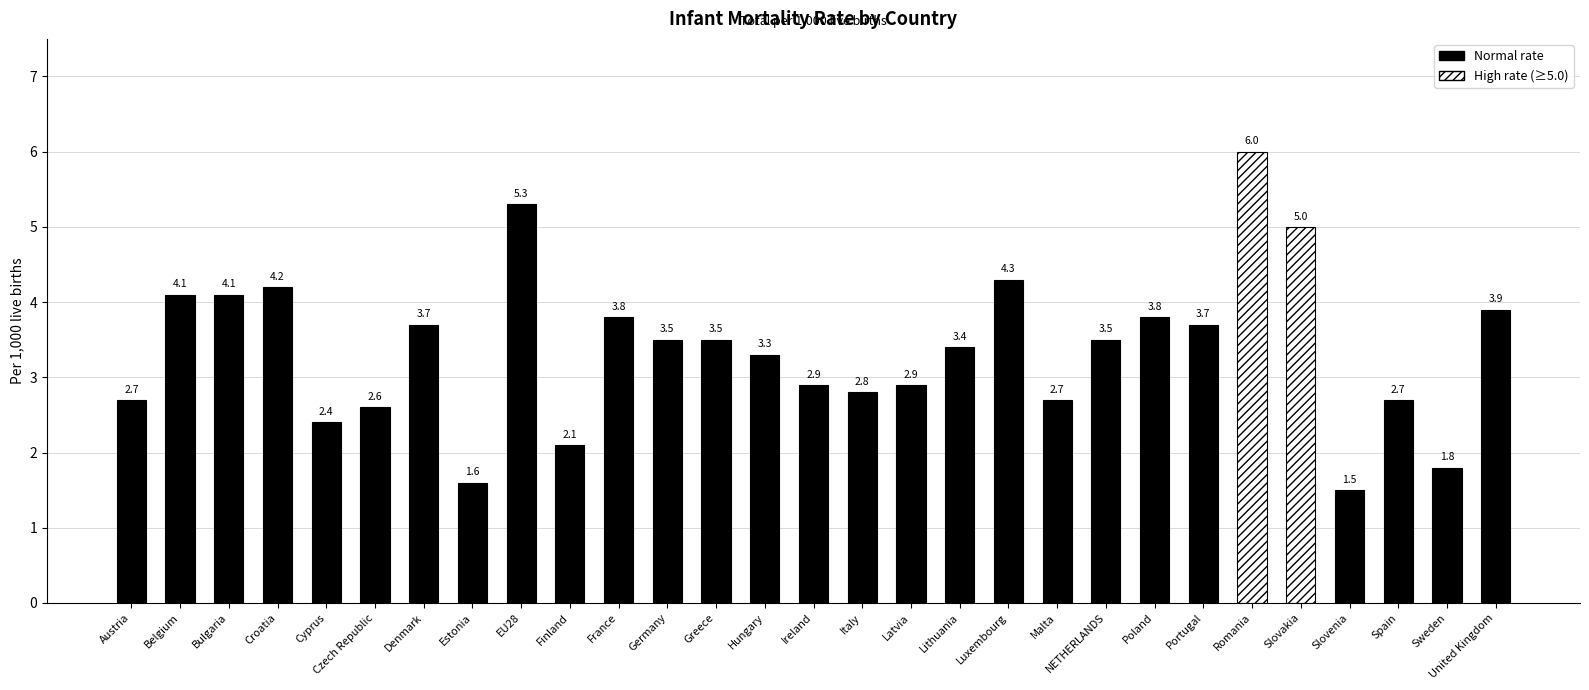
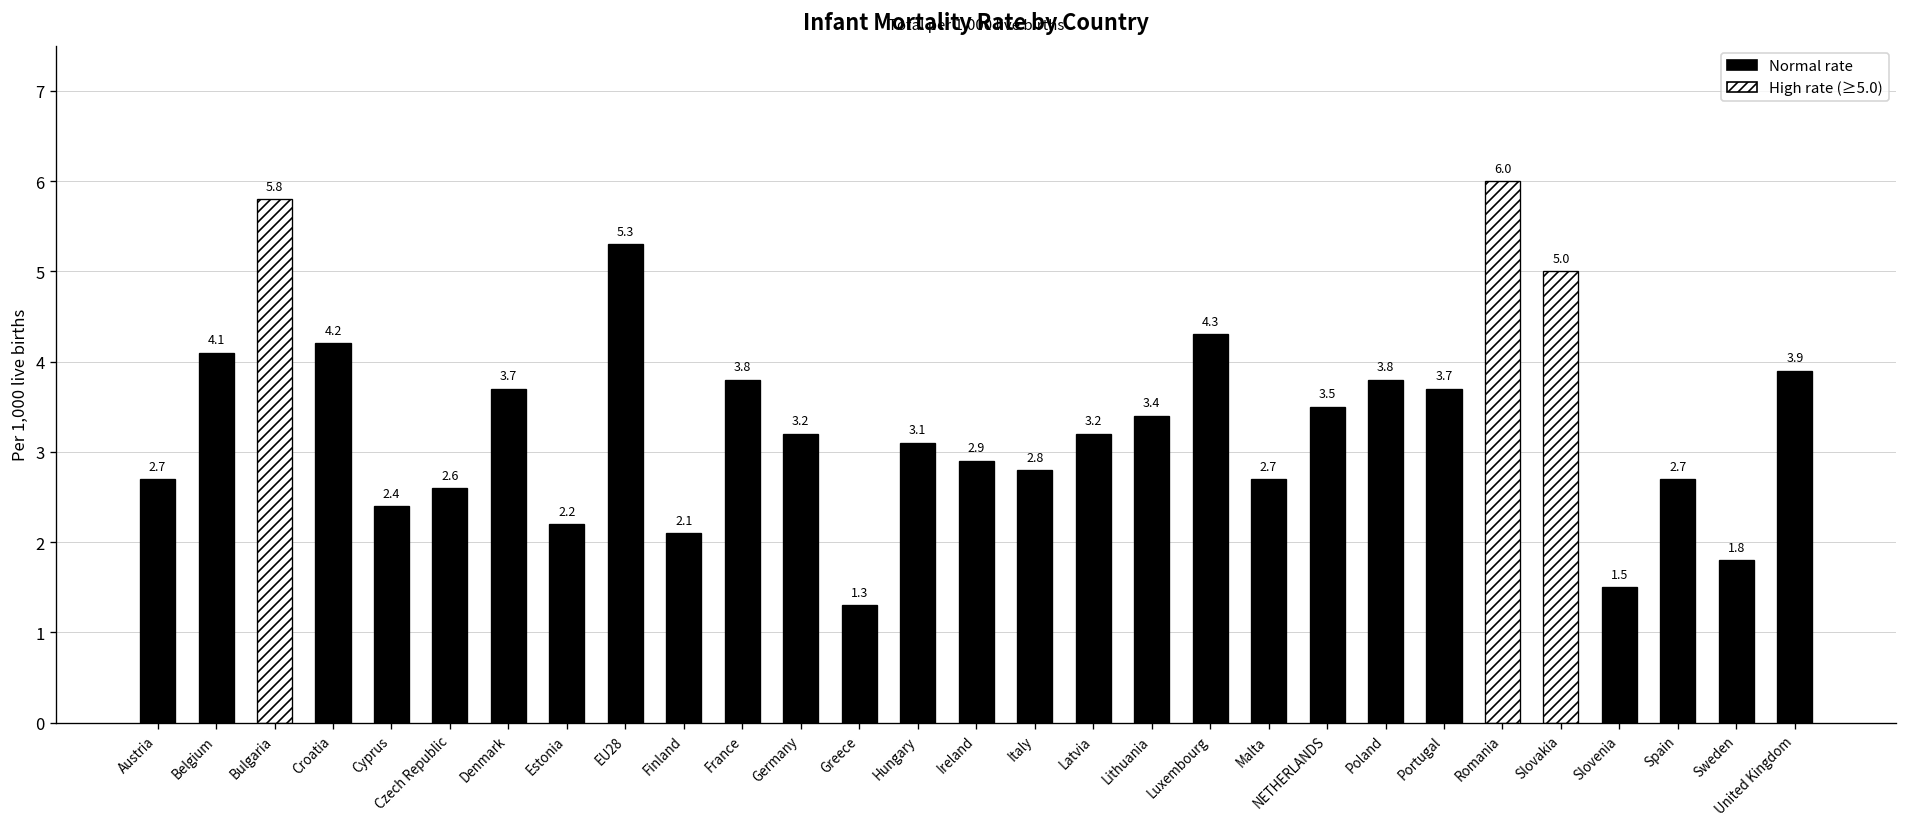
Bulgaria: 4.1 -> 5.8
Estonia: 1.6 -> 2.2
Germany: 3.5 -> 3.2
Greece: 3.5 -> 1.3
Hungary: 3.3 -> 3.1
Latvia: 2.9 -> 3.2
